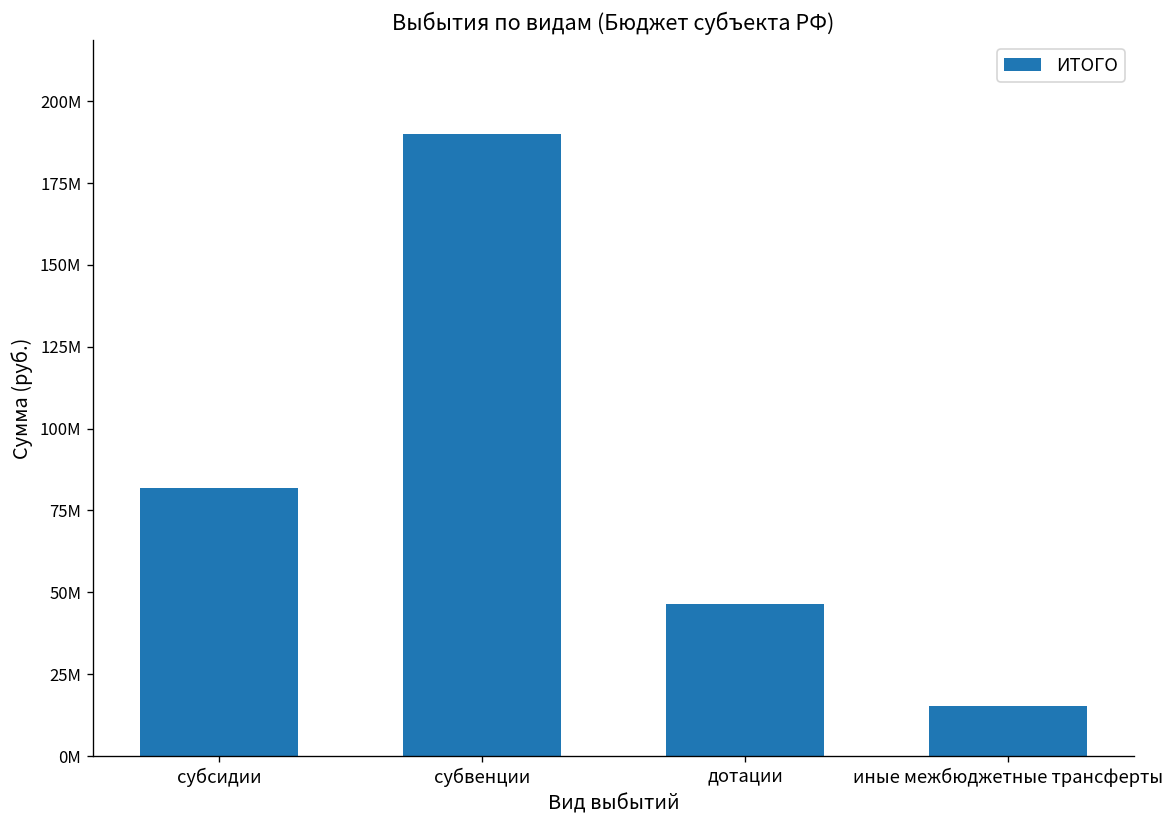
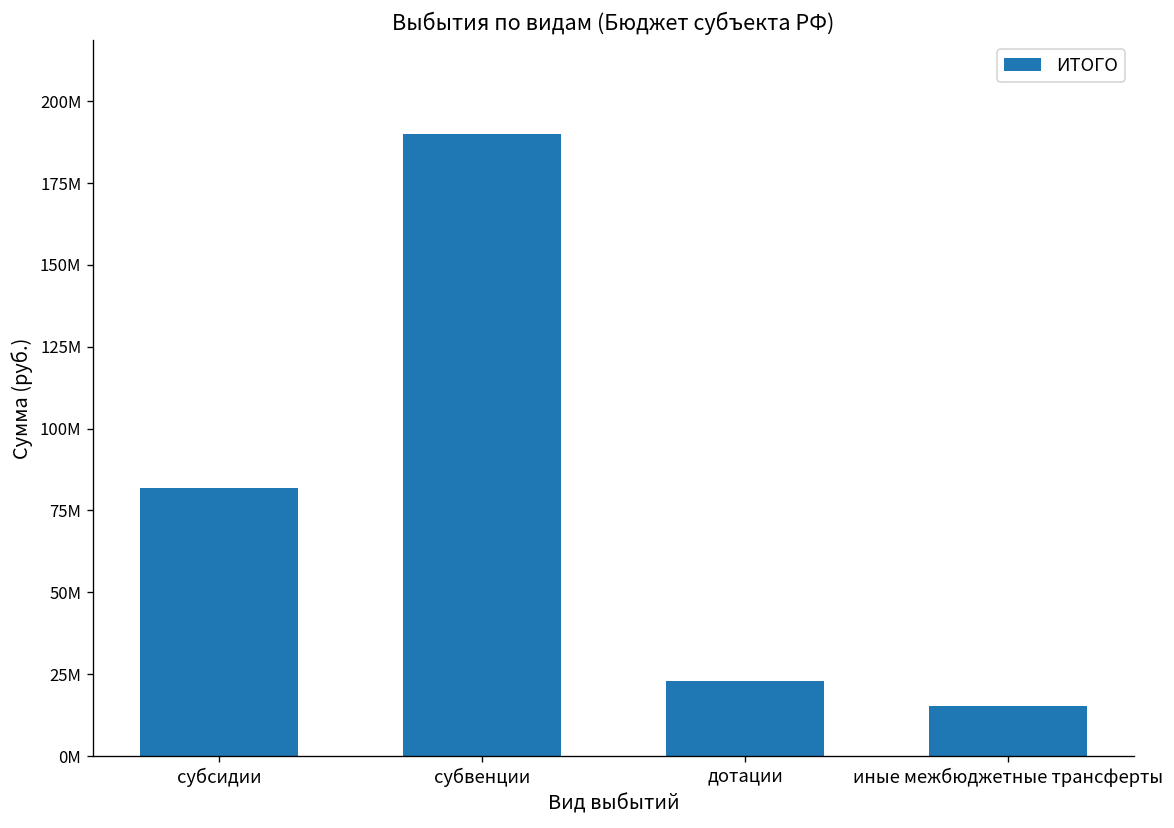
дотации: 47000000 -> 23000000
